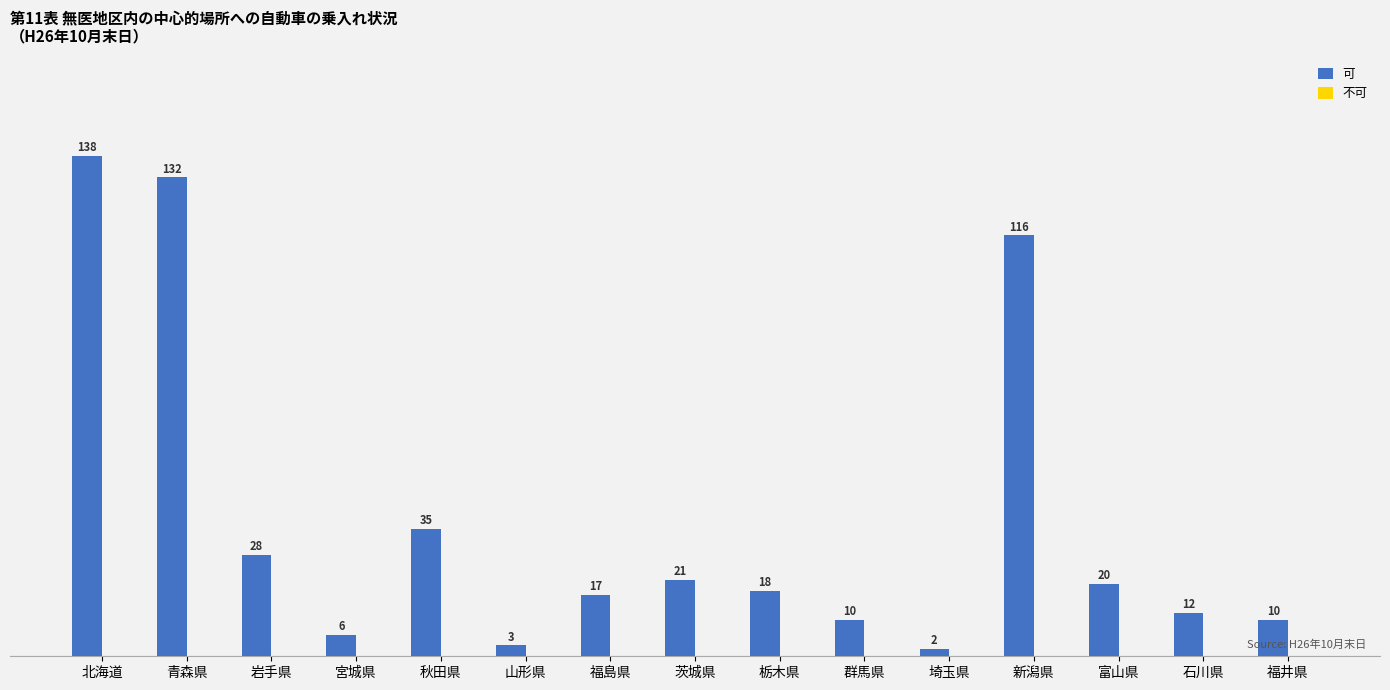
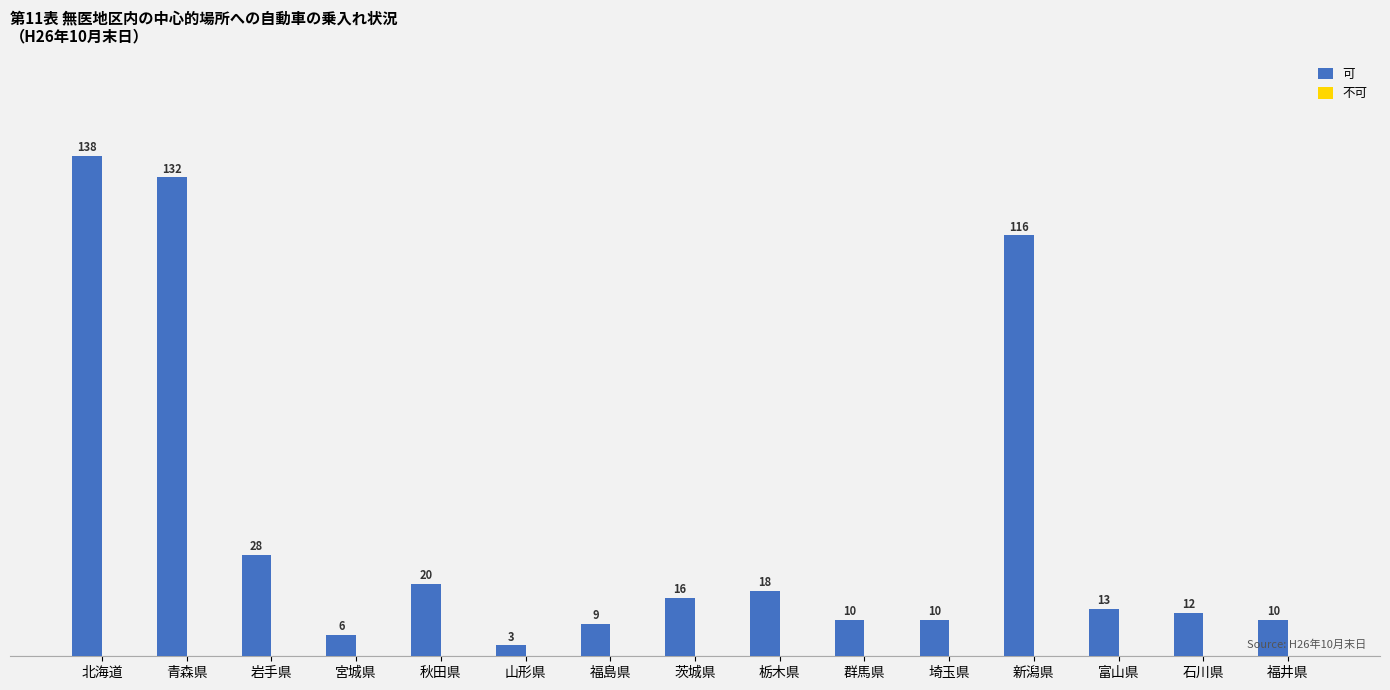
可, 秋田県: 35 -> 20
可, 福島県: 17 -> 9
可, 茨城県: 21 -> 16
可, 埼玉県: 2 -> 10
可, 富山県: 20 -> 13
